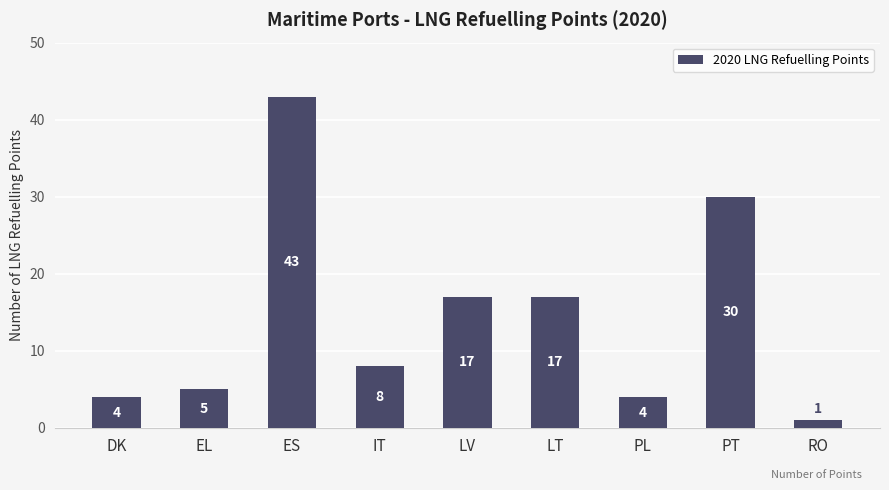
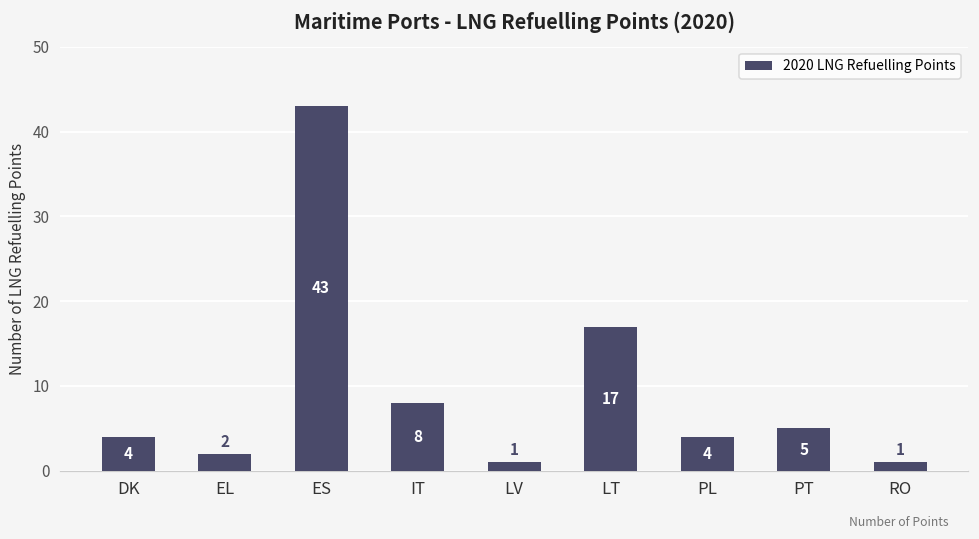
EL: 5 -> 2
LV: 17 -> 1
PT: 30 -> 5
